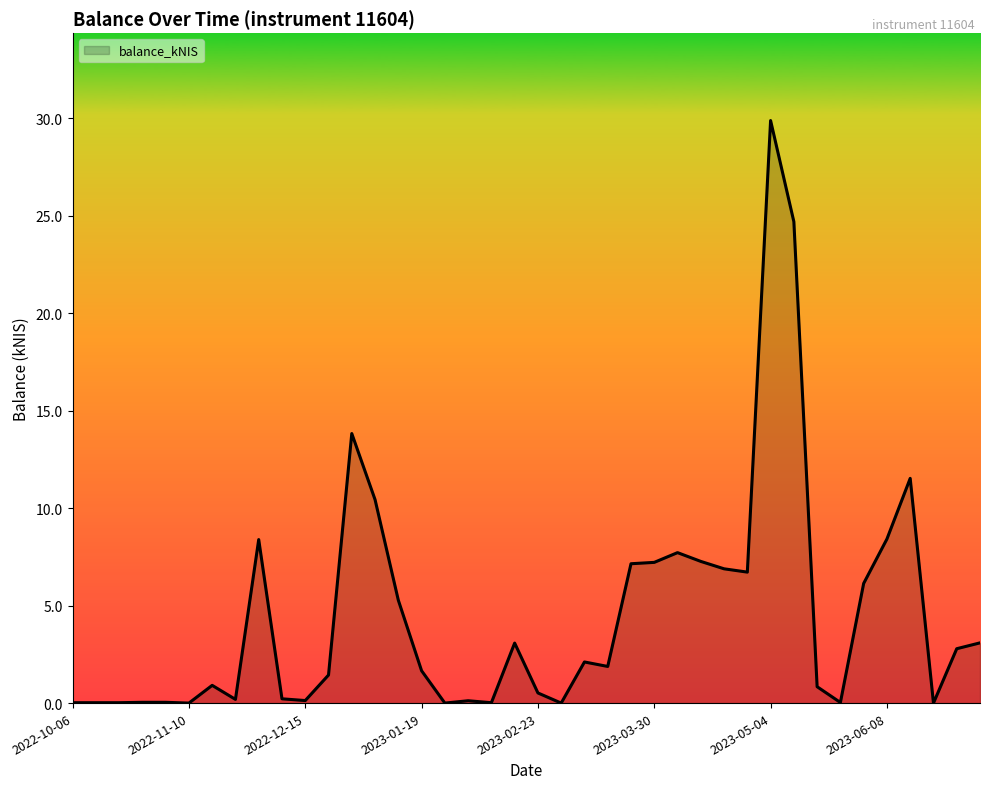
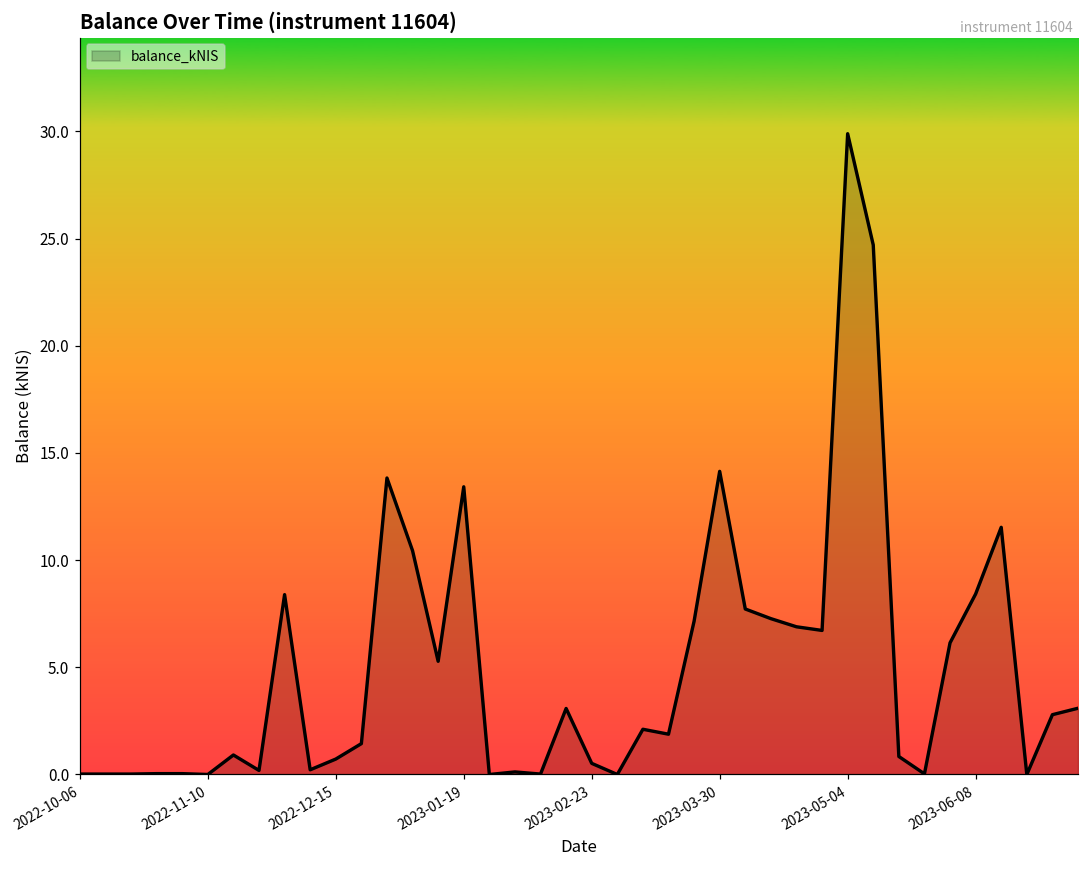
2022-12-15: 0.1 -> 0.7
2023-01-19: 1.7 -> 13.4
2023-03-30: 7.2 -> 14.1
